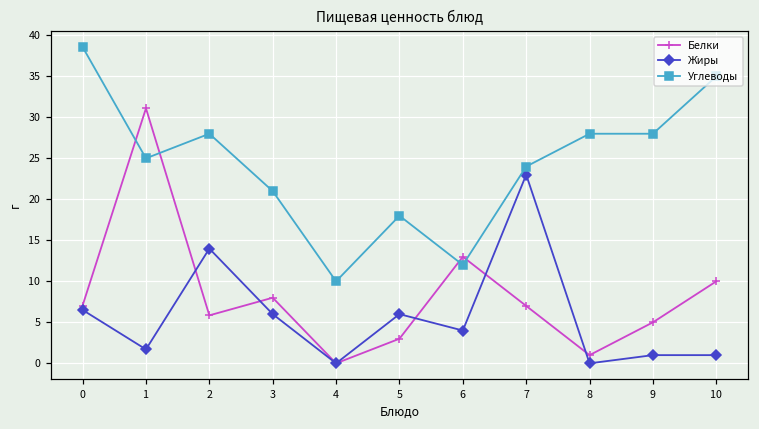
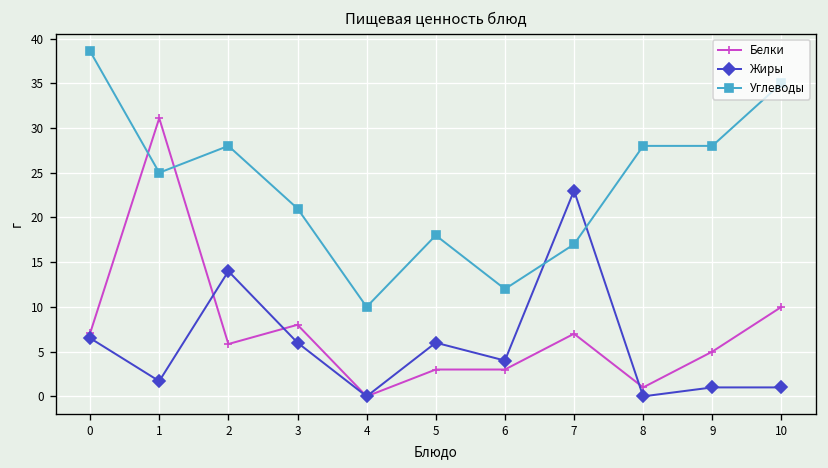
Белки, 6: 13 -> 3
Углеводы, 7: 24 -> 17
